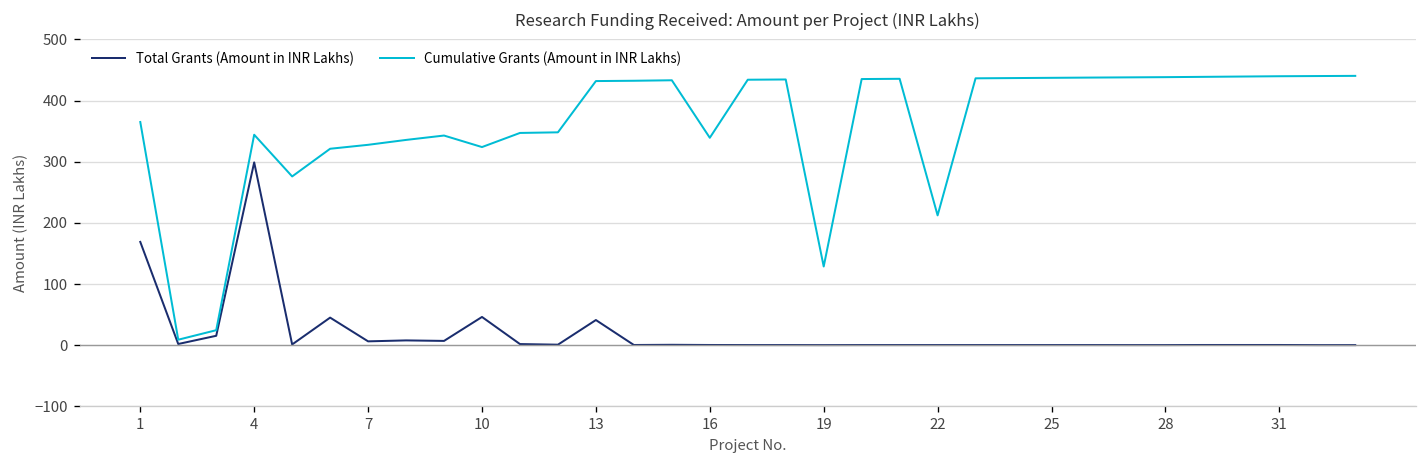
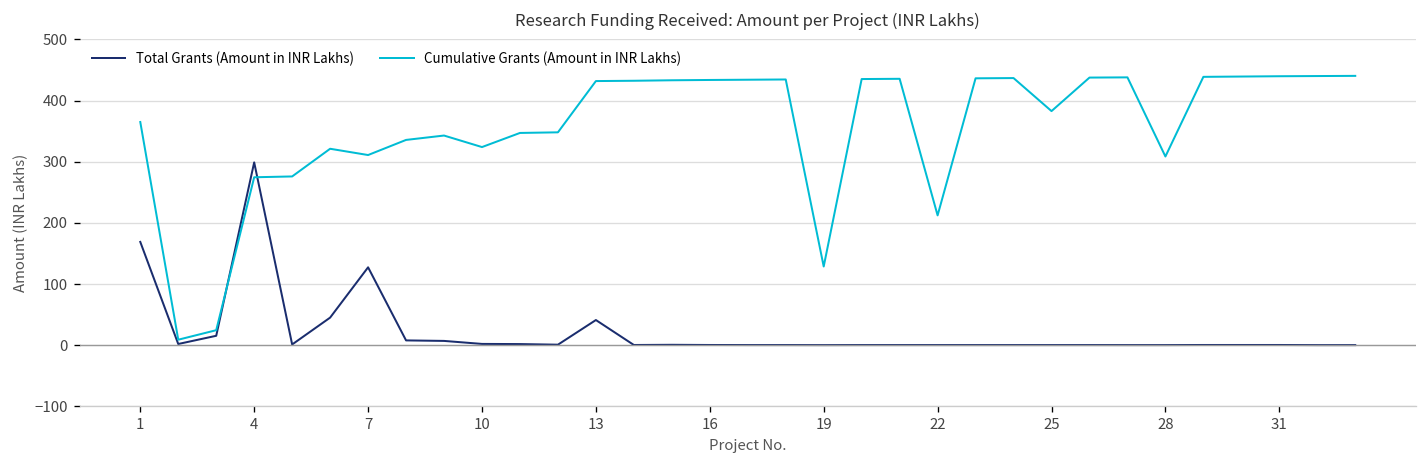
Cumulative Grants (Amount in INR Lakhs), 4: 340 -> 270
Total Grants (Amount in INR Lakhs), 7: 10 -> 130
Cumulative Grants (Amount in INR Lakhs), 7: 330 -> 310
Total Grants (Amount in INR Lakhs), 10: 50 -> 0
Cumulative Grants (Amount in INR Lakhs), 16: 340 -> 430
Cumulative Grants (Amount in INR Lakhs), 25: 440 -> 380
Cumulative Grants (Amount in INR Lakhs), 28: 440 -> 310
